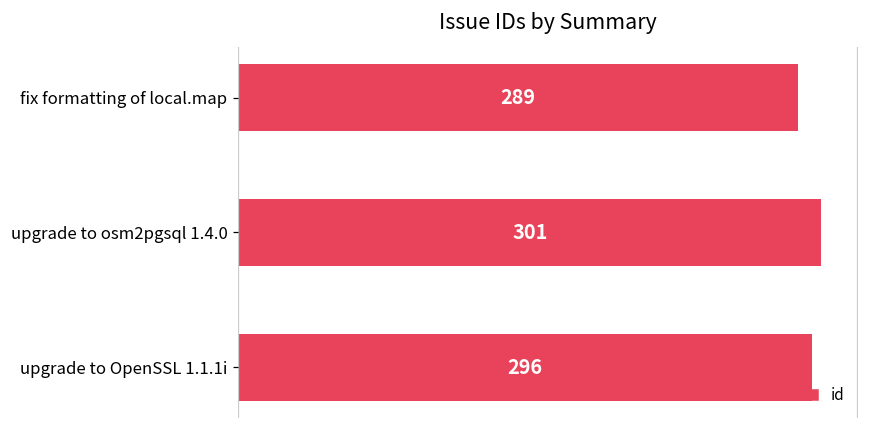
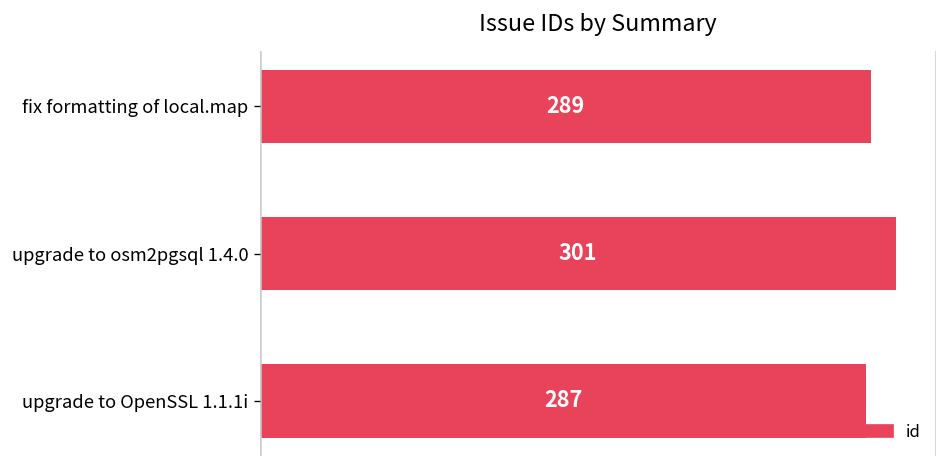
upgrade to OpenSSL 1.1.1i: 296 -> 287
